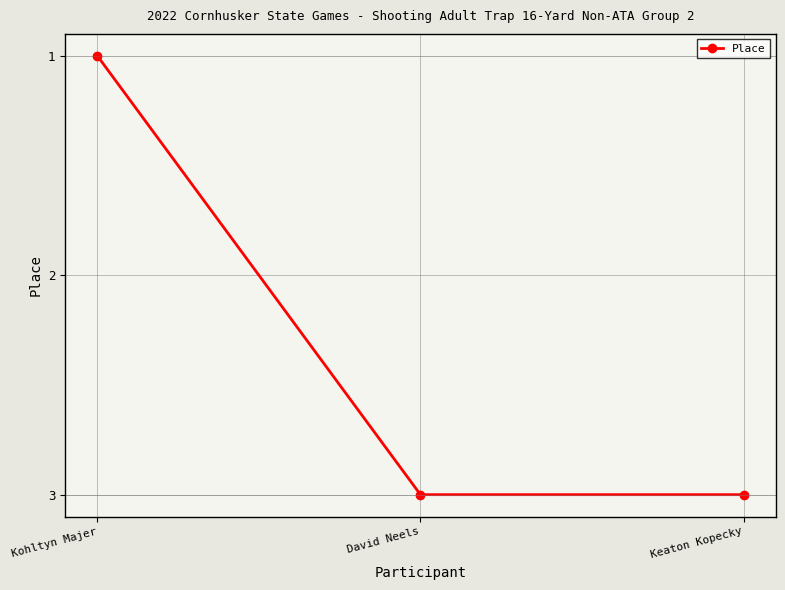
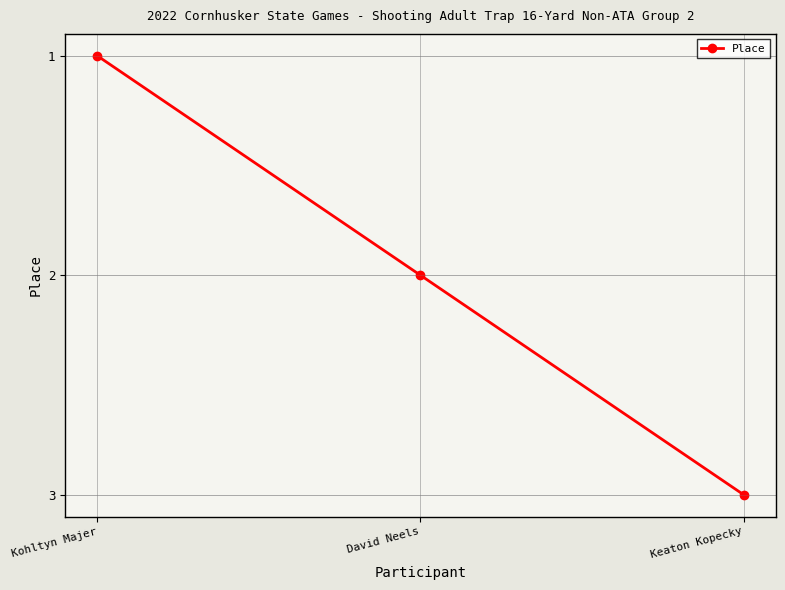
David Neels: 3 -> 2
